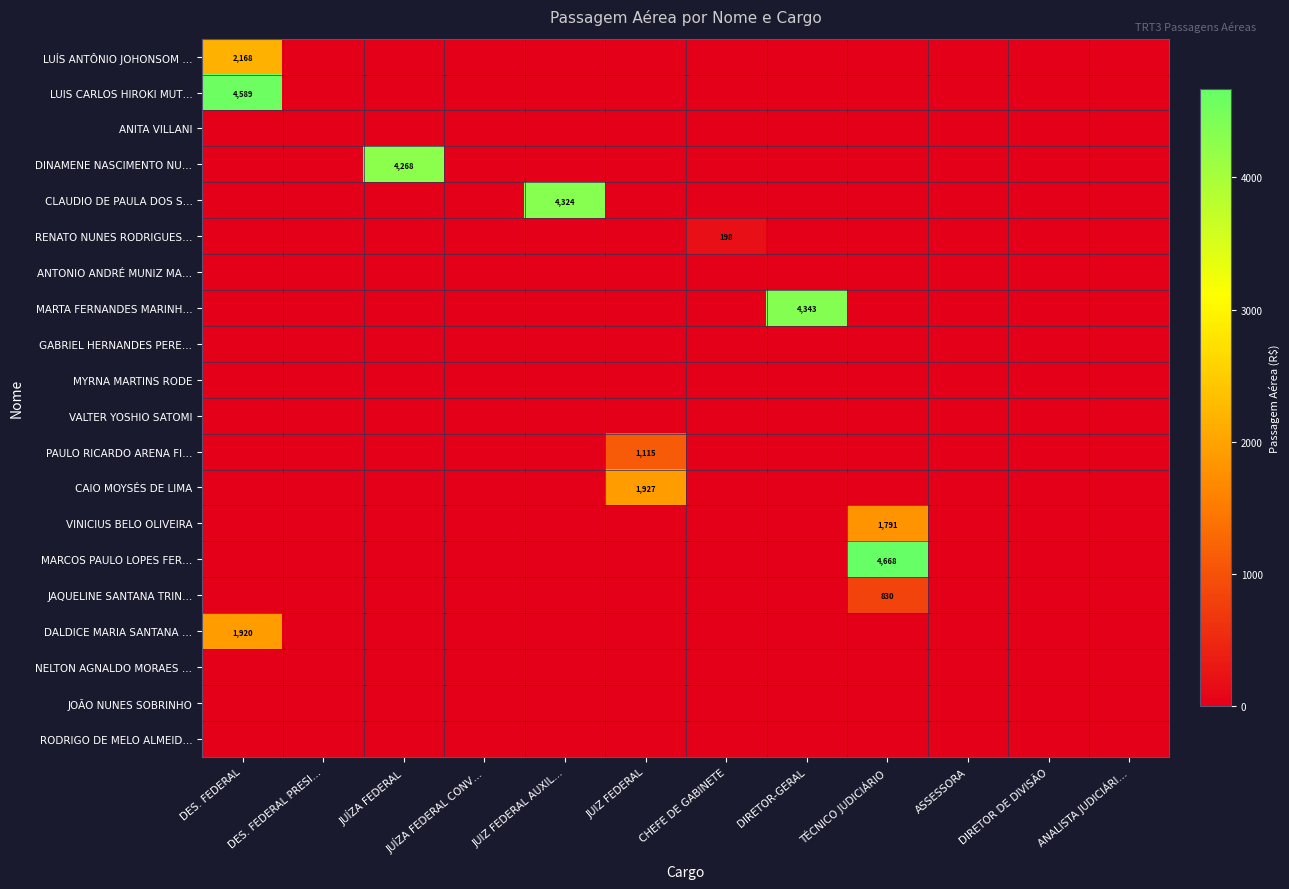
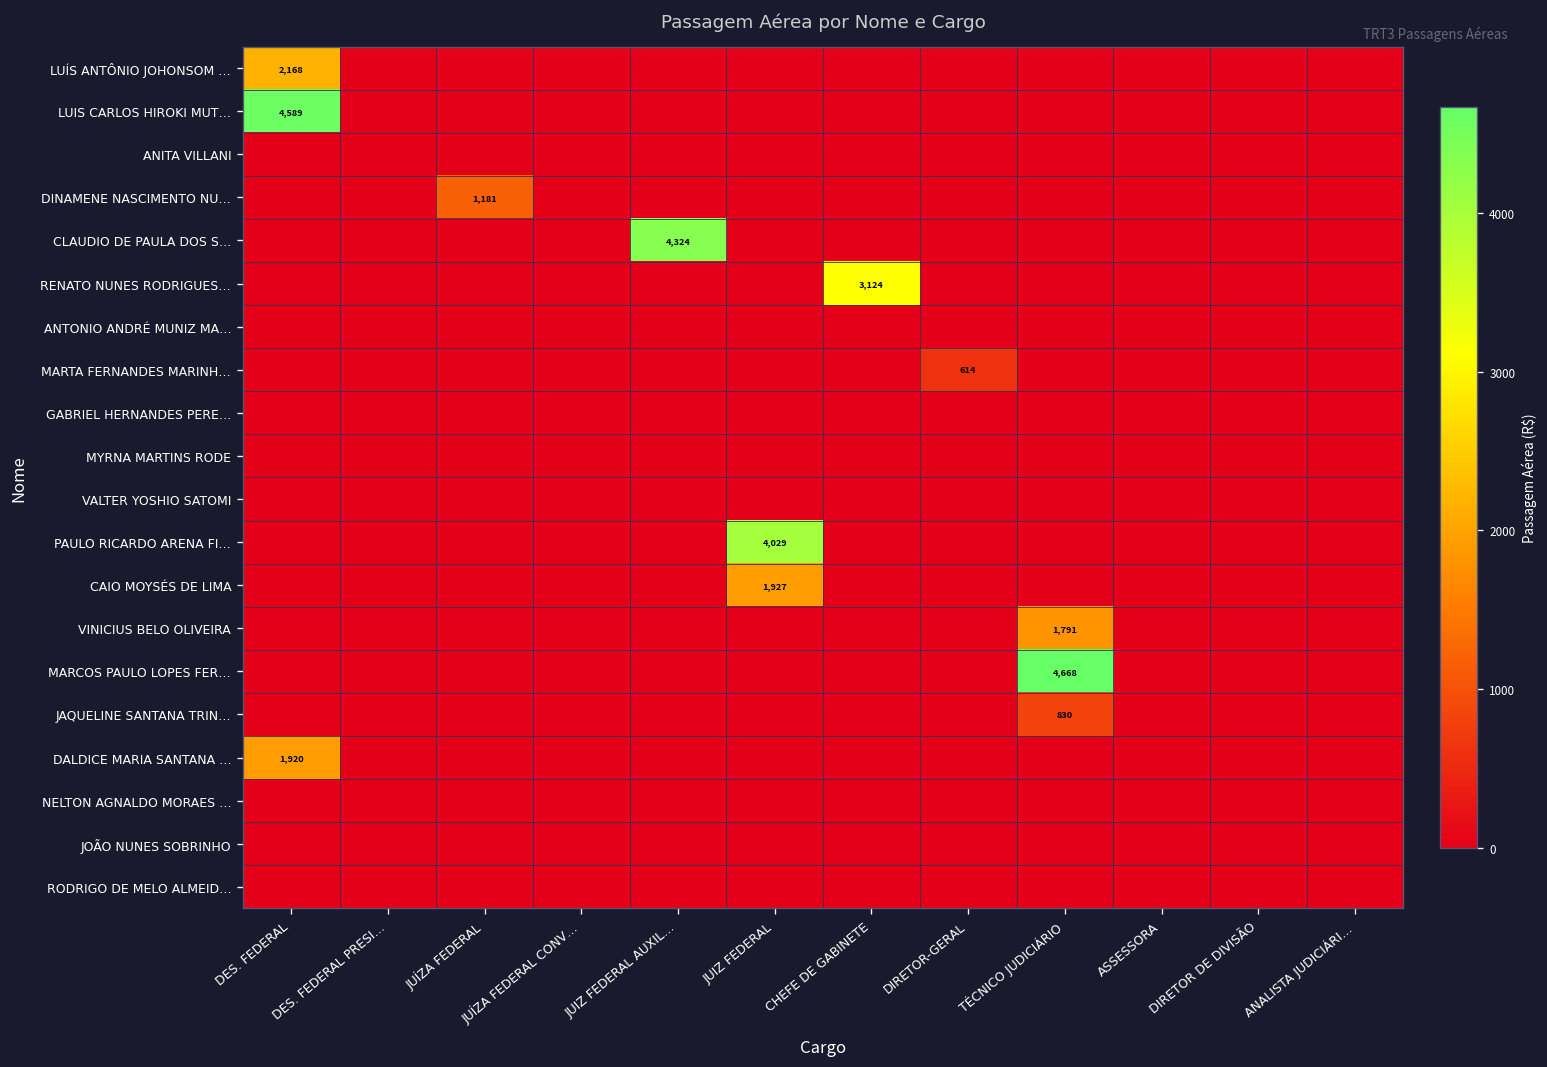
DINAMENE NASCIMENTO NU…, JUÍZA FEDERAL: 4,268 -> 1,181
RENATO NUNES RODRIGUES…, CHEFE DE GABINETE: 198 -> 3,124
MARTA FERNANDES MARINH…, DIRETOR-GERAL: 4,343 -> 614
PAULO RICARDO ARENA FI…, JUIZ FEDERAL: 1,115 -> 4,029
